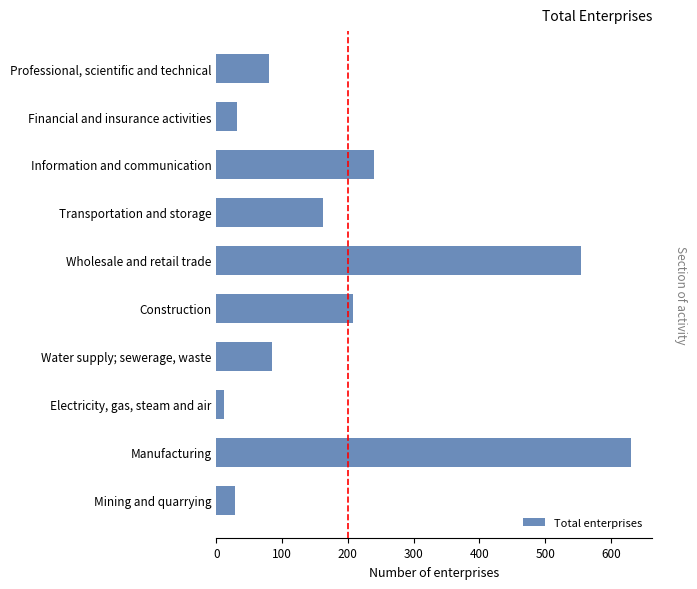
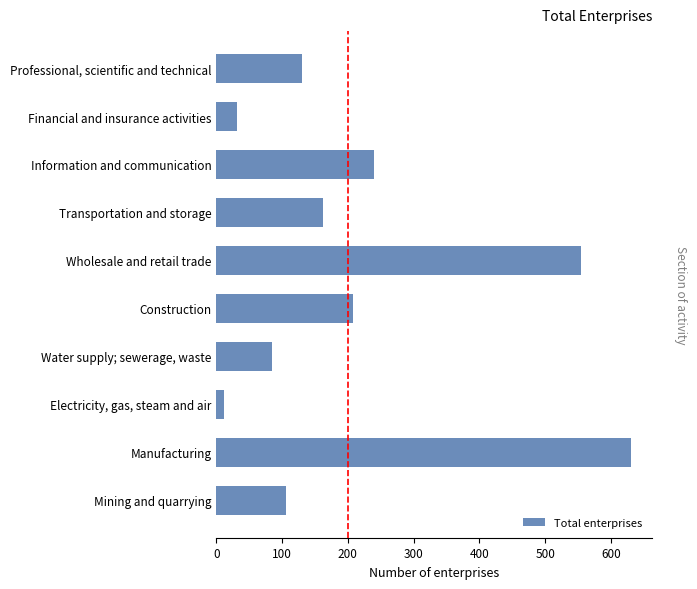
Professional, scientific and technical: 80 -> 130
Mining and quarrying: 30 -> 110
